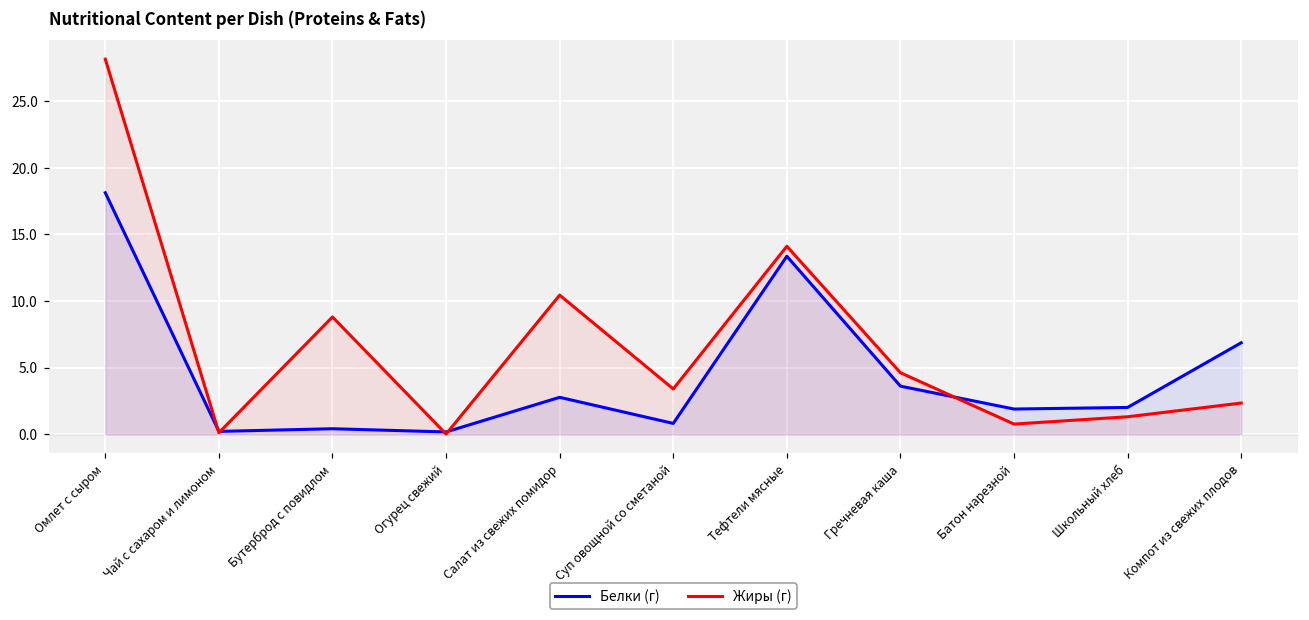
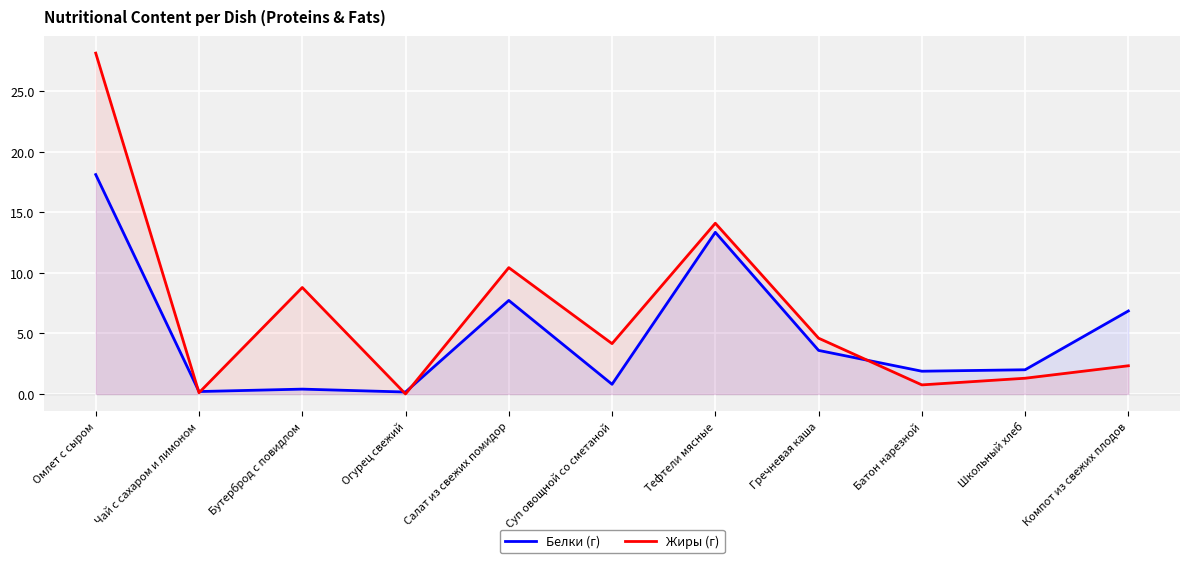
Белки (г), Салат из свежих помидор: 2.8 -> 7.7
Жиры (г), Суп овощной со сметаной: 3.4 -> 4.2
